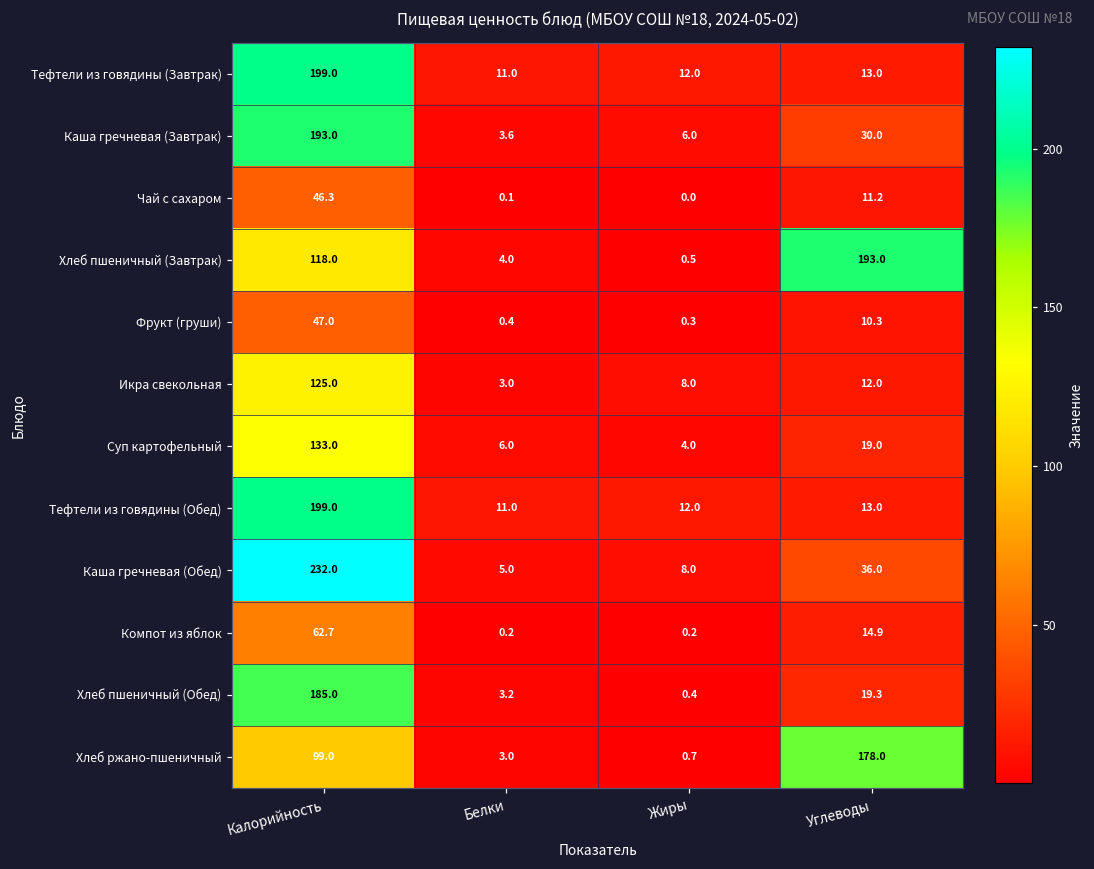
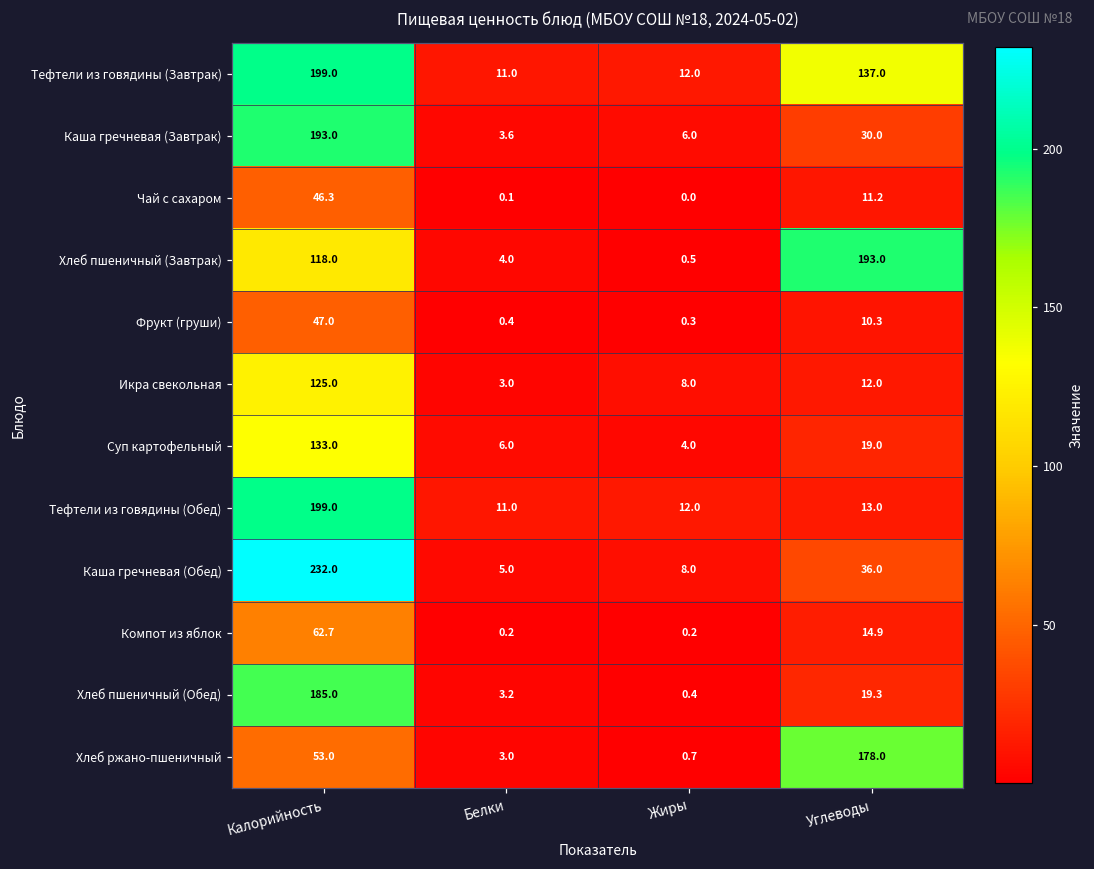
Тефтели из говядины (Завтрак), Углеводы: 13.0 -> 137.0
Хлеб ржано-пшеничный, Калорийность: 99.0 -> 53.0
